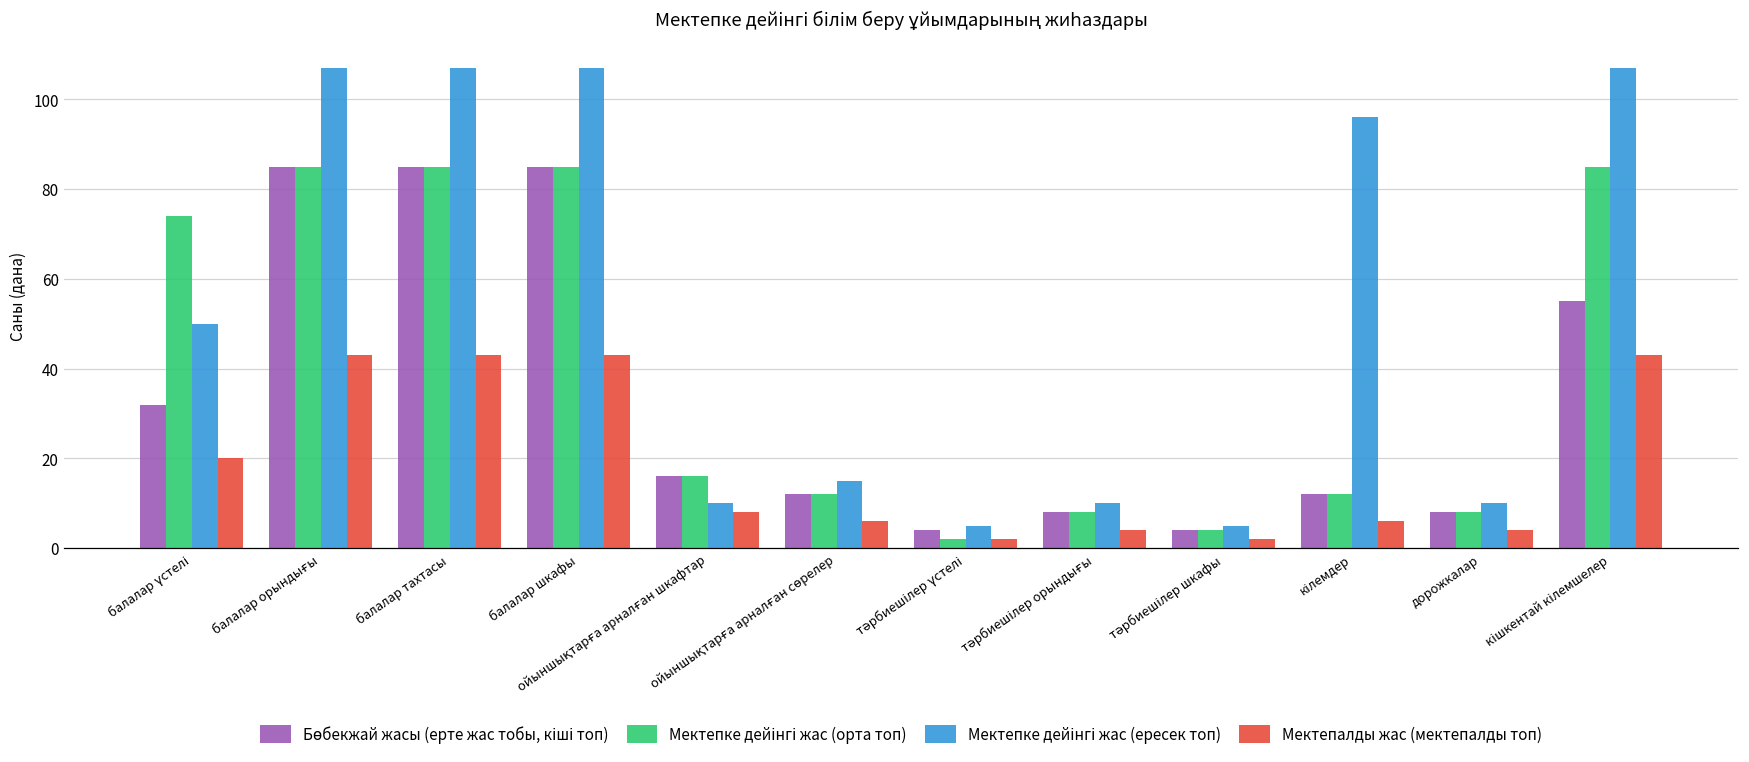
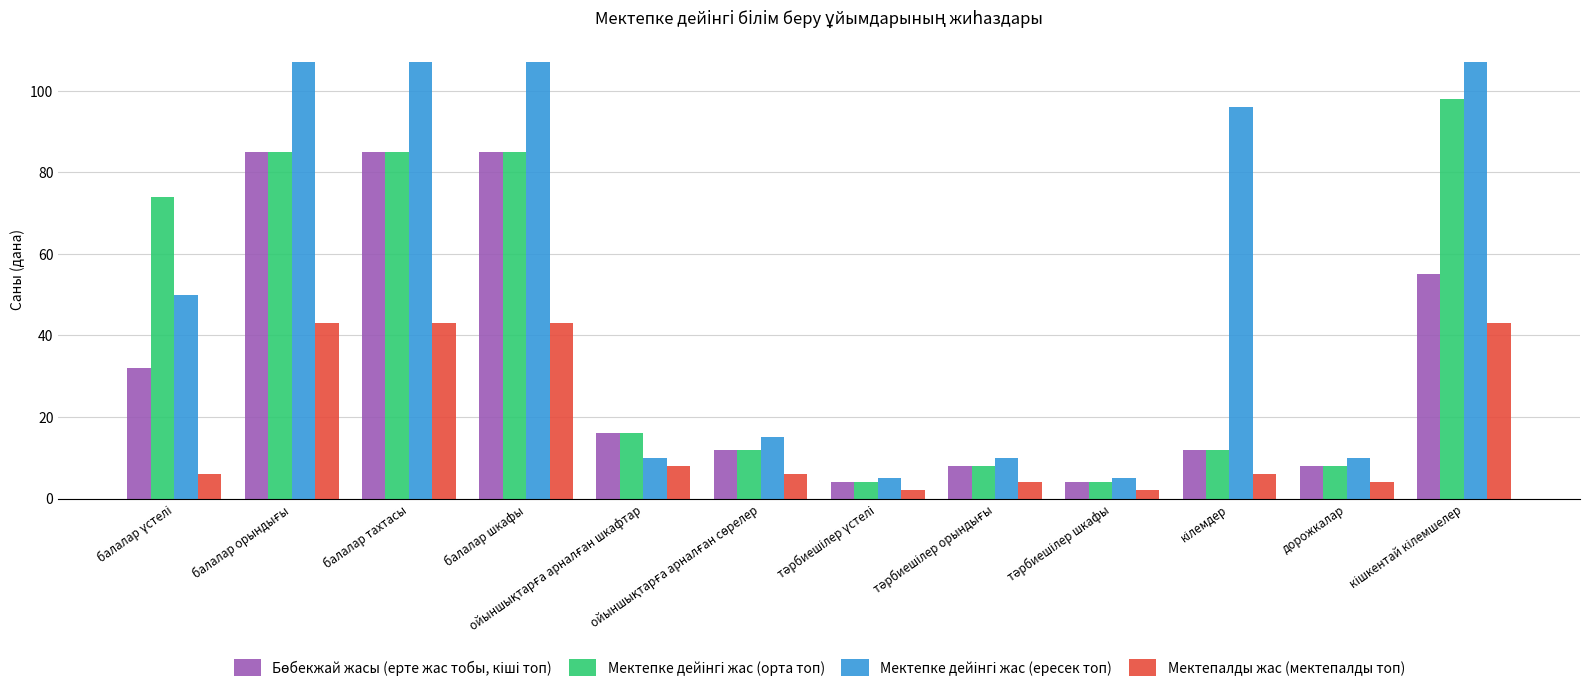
Мектепалды жас (мектепалды топ), балалар үстелі: 20 -> 6
Мектепке дейінгі жас (орта топ), тәрбиешілер үстелі: 2 -> 4
Мектепке дейінгі жас (орта топ), кішкентай кілемшелер: 85 -> 98
